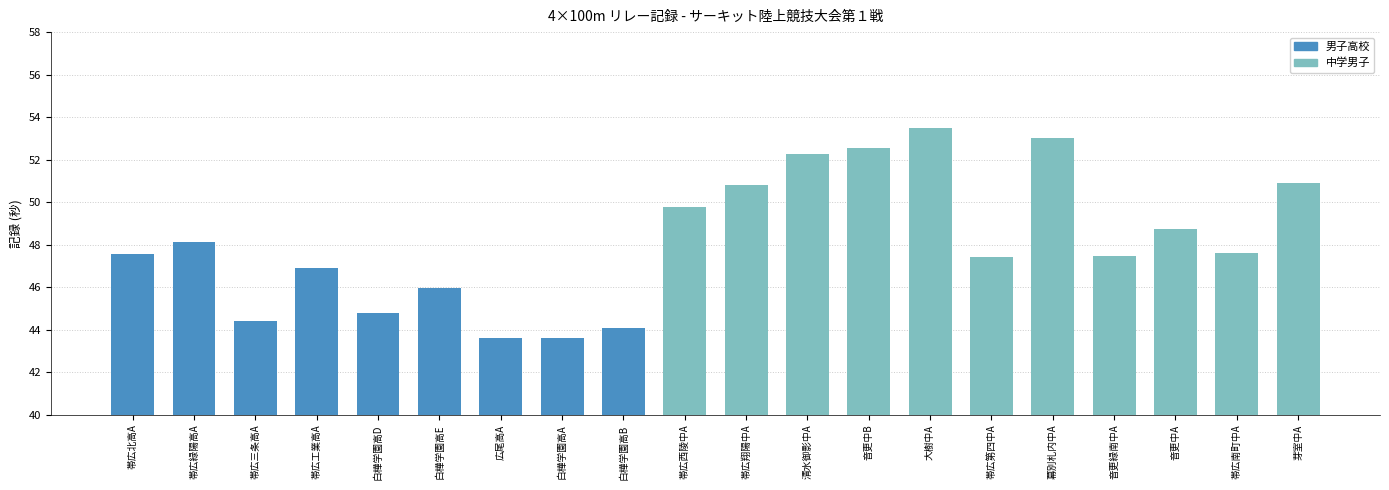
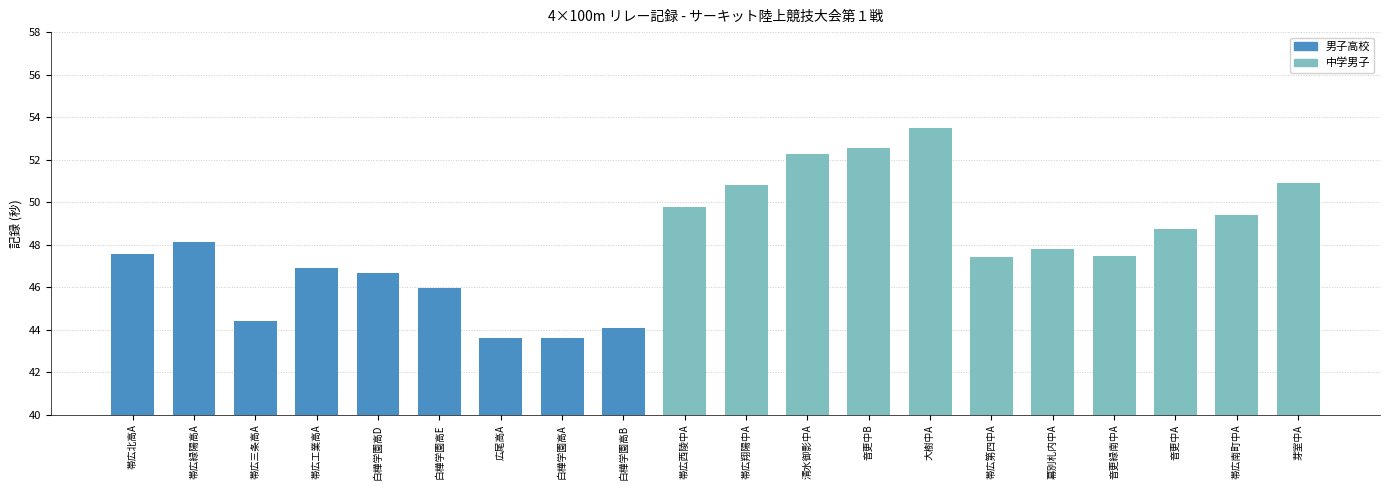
男子高校, 白樺学園高D: 44.8 -> 46.7
中学男子, 幕別札内中A: 53.0 -> 47.8
中学男子, 帯広南町中A: 47.6 -> 49.4
